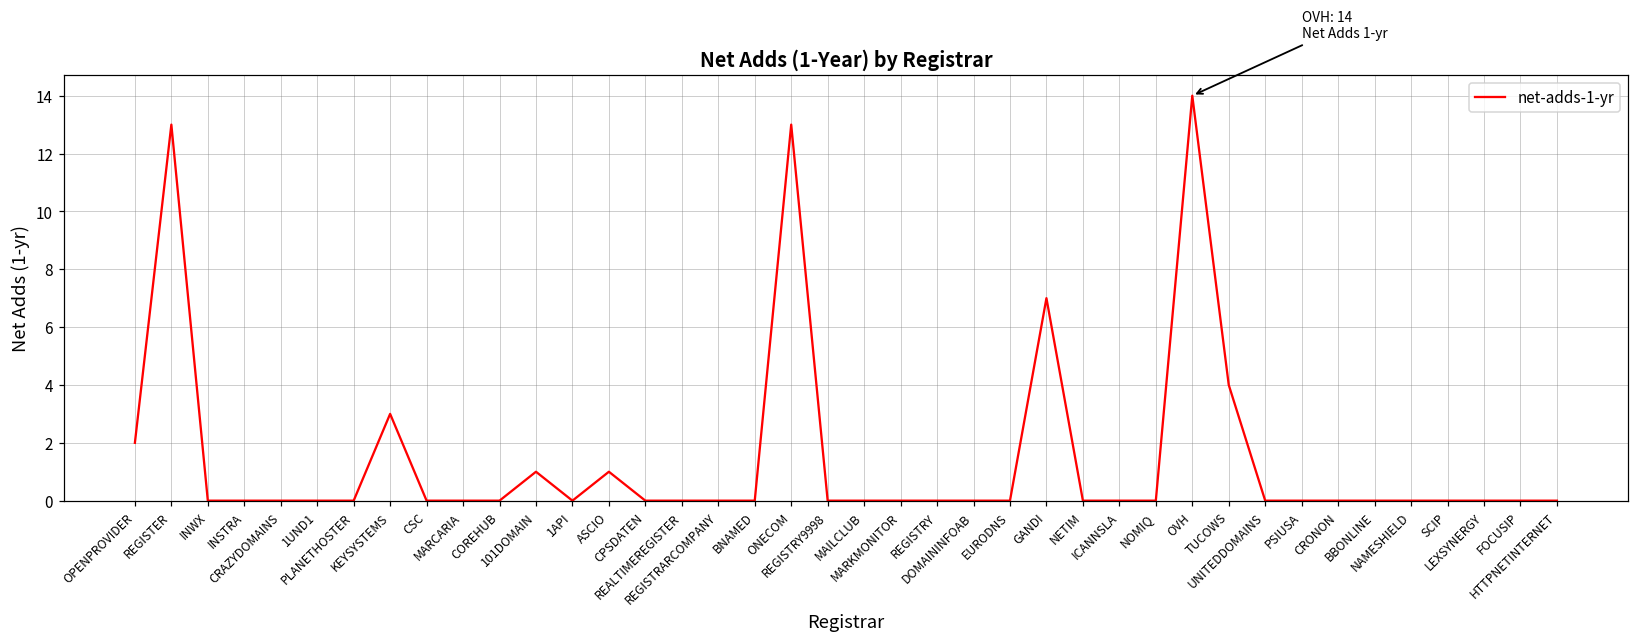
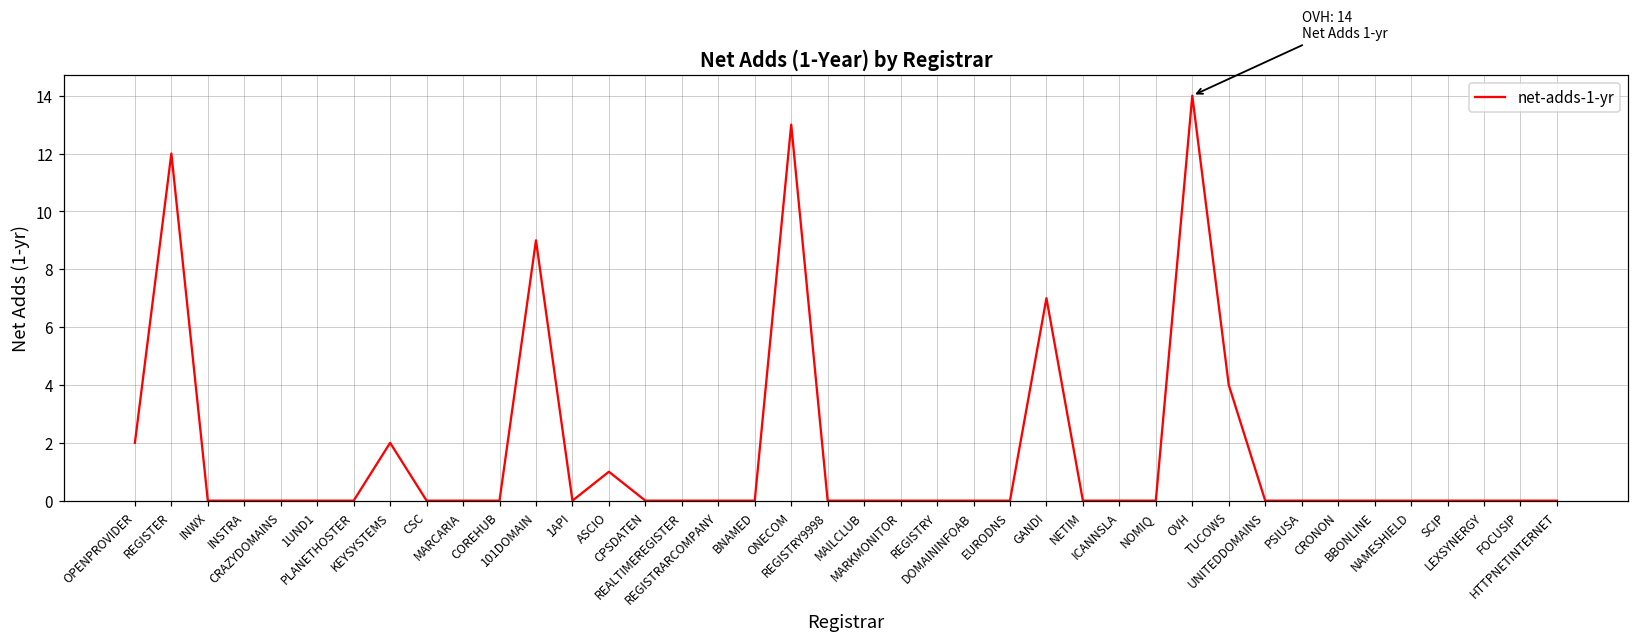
REGISTER: 13 -> 12
KEYSYSTEMS: 3 -> 2
101DOMAIN: 1 -> 9
